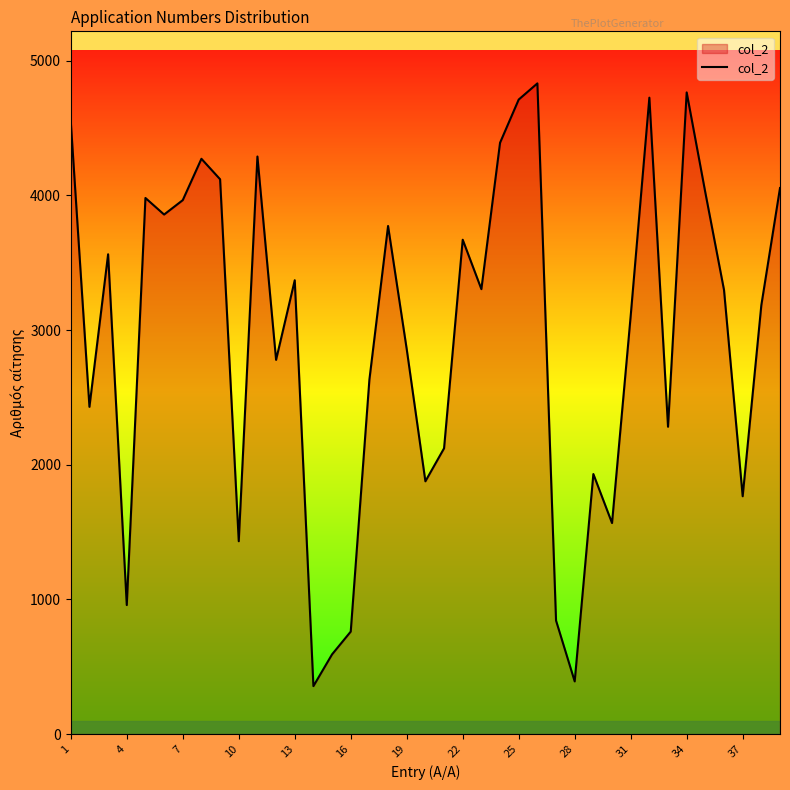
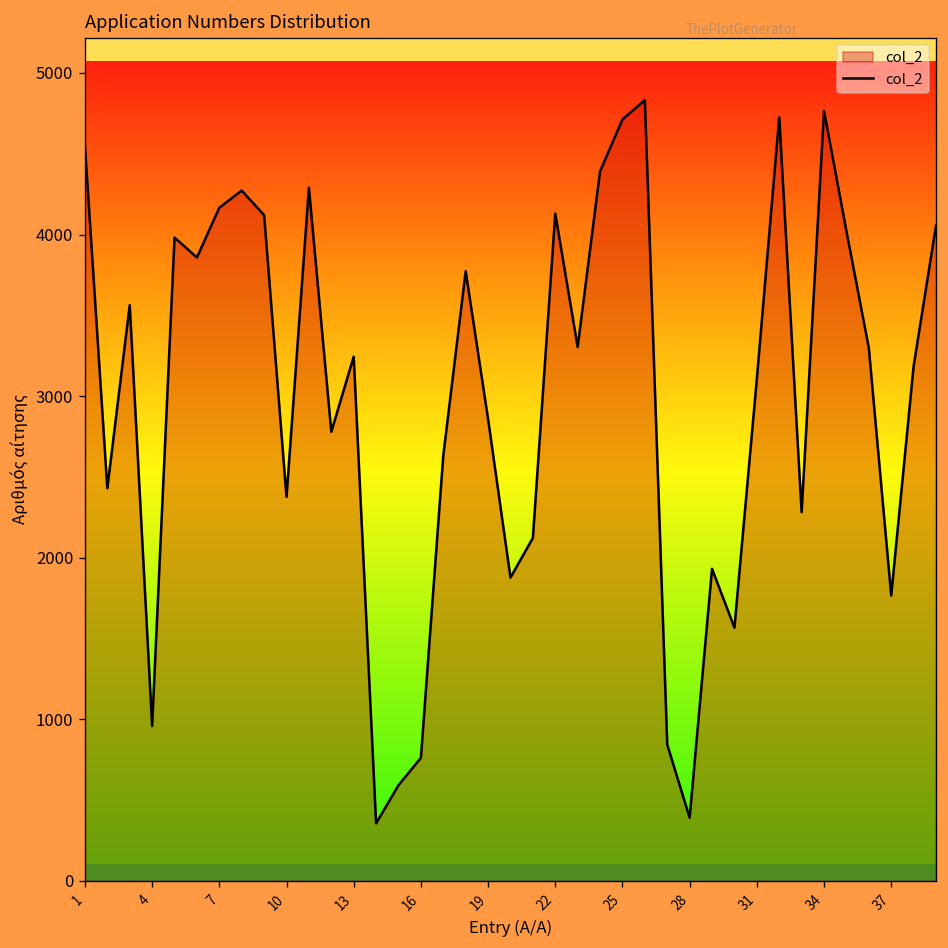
7: 3970 -> 4170
10: 1430 -> 2380
13: 3370 -> 3240
22: 3670 -> 4130
